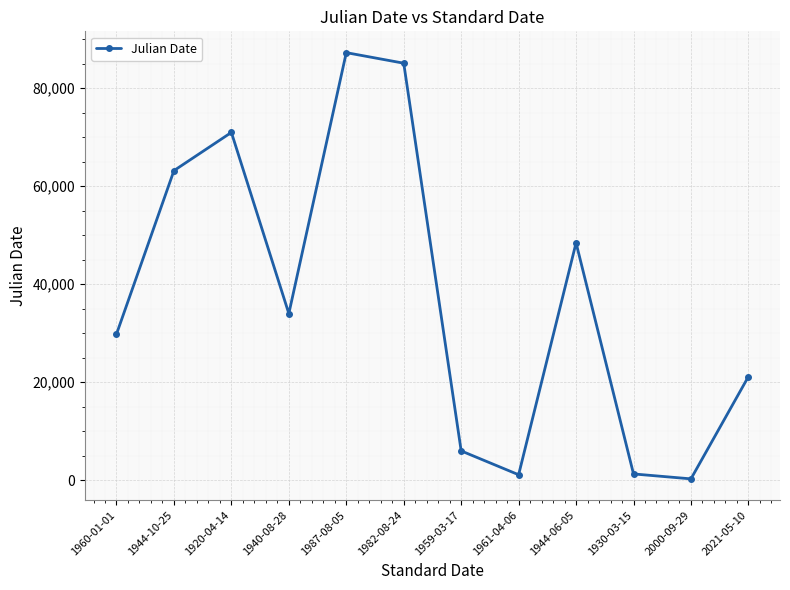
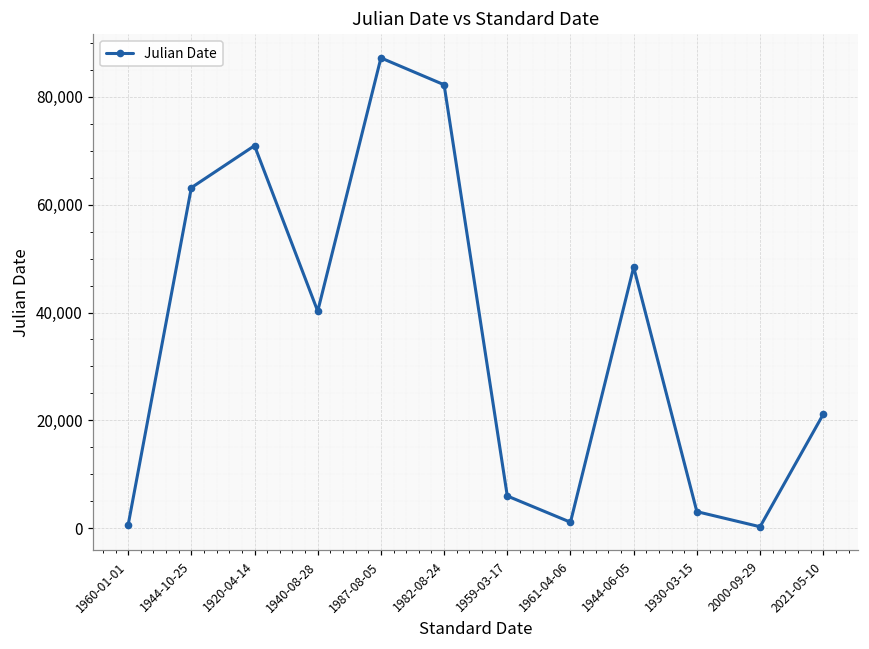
1960-01-01: 30,000 -> 1,000
1940-08-28: 34,000 -> 40,000
1982-08-24: 85,000 -> 82,000
1930-03-15: 1,000 -> 3,000
